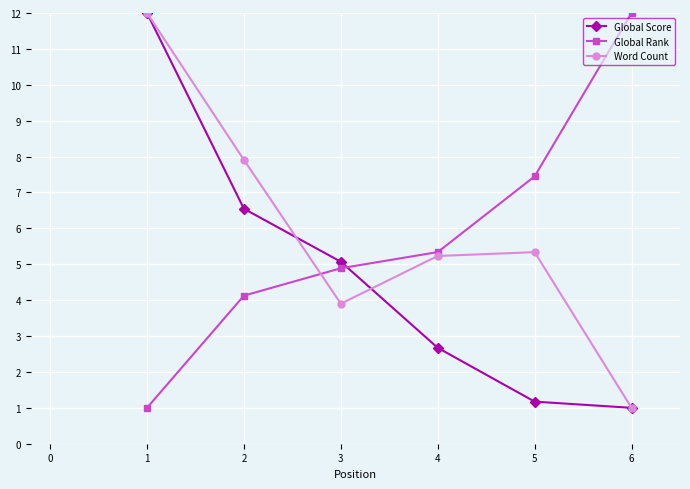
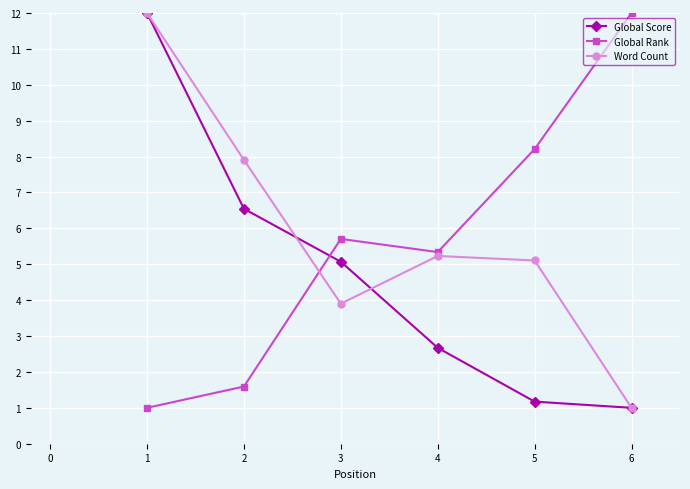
Global Rank, 2: 4.1 -> 1.6
Global Rank, 3: 4.9 -> 5.7
Global Rank, 5: 7.4 -> 8.2
Word Count, 5: 5.3 -> 5.1
